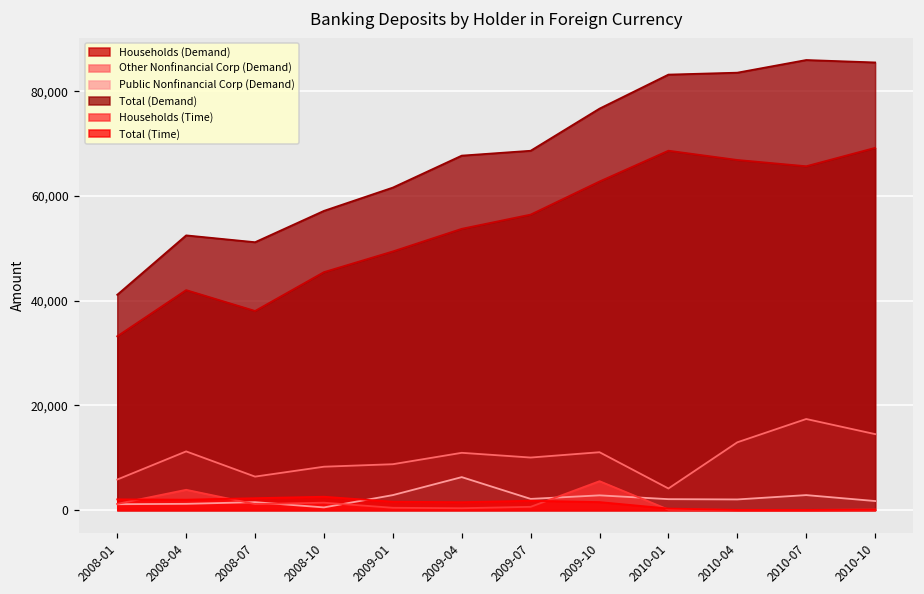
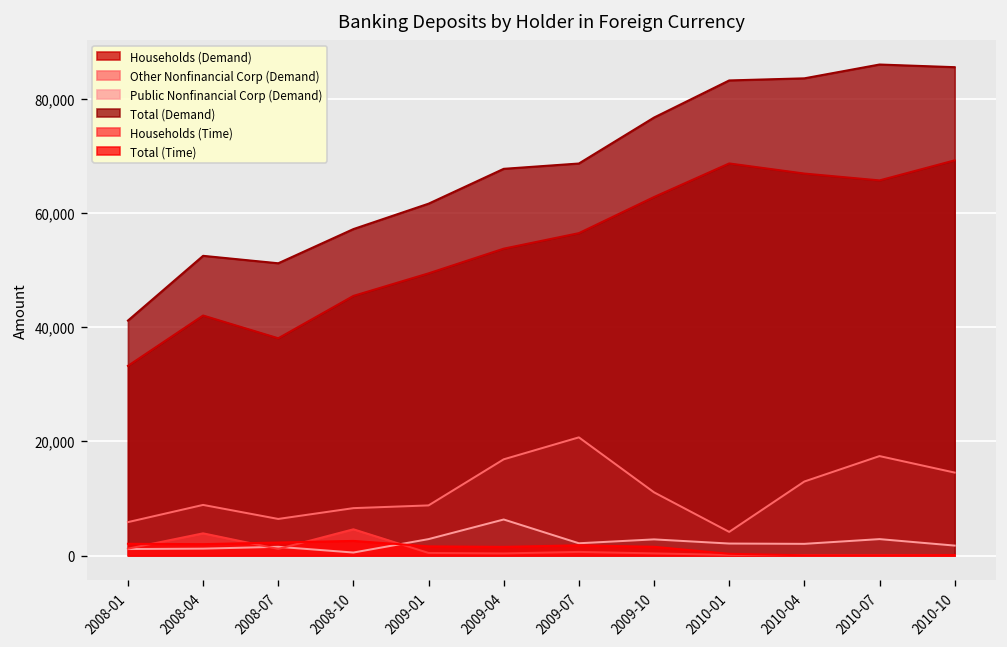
Other Nonfinancial Corp (Demand), 2008-04: 11,000 -> 9,000
Households (Time), 2008-10: 1,000 -> 5,000
Other Nonfinancial Corp (Demand), 2009-04: 11,000 -> 17,000
Other Nonfinancial Corp (Demand), 2009-07: 10,000 -> 21,000
Households (Time), 2009-10: 6,000 -> 0
